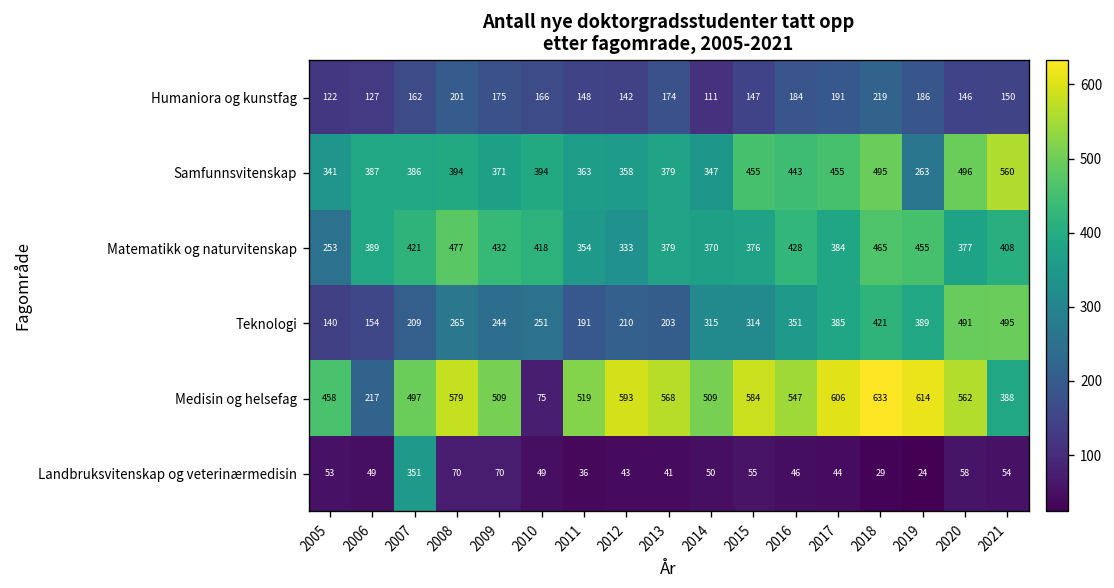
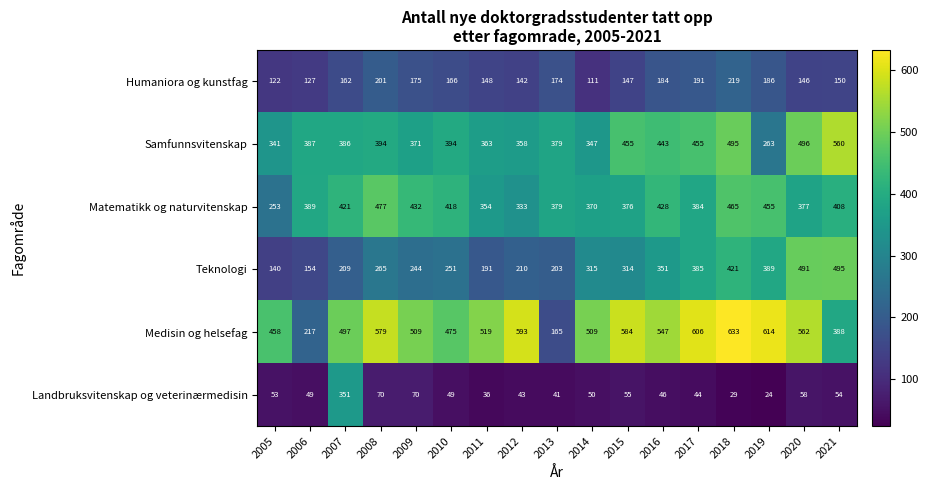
Medisin og helsefag, 2010: 75 -> 475
Medisin og helsefag, 2013: 568 -> 165
